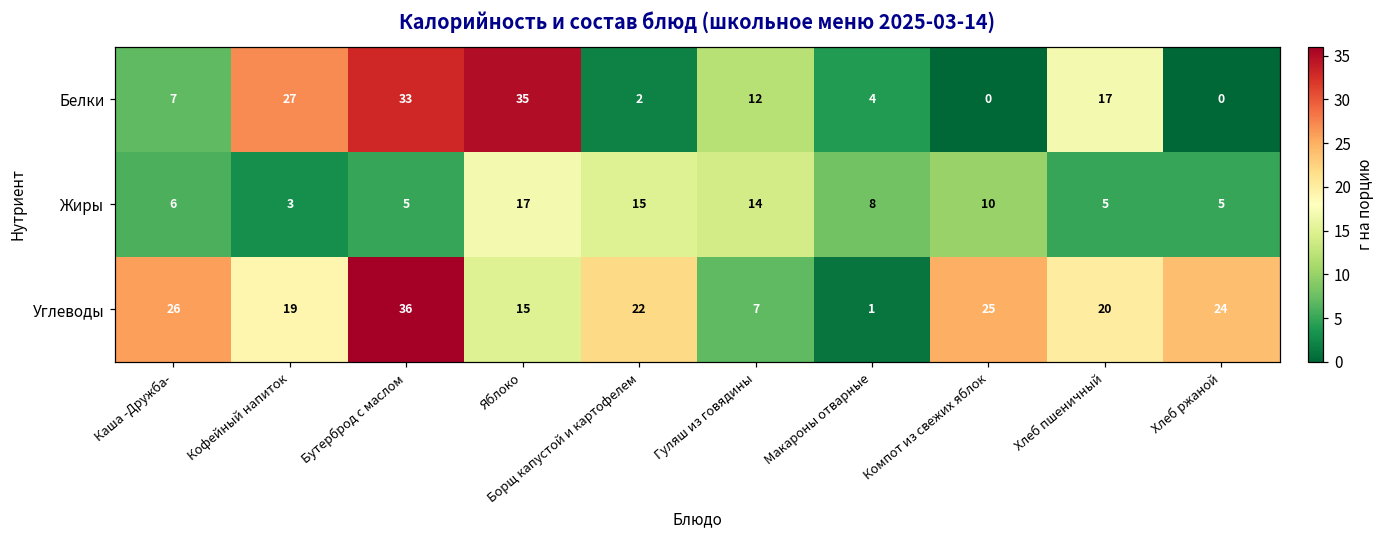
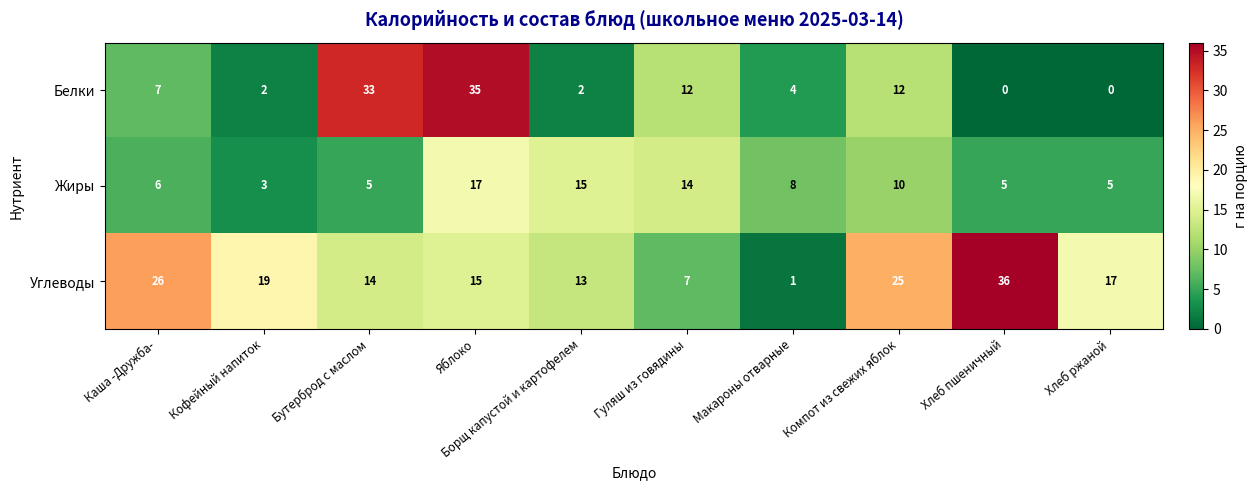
Белки, Кофейный напиток: 27 -> 2
Белки, Компот из свежих яблок: 0 -> 12
Белки, Хлеб пшеничный: 17 -> 0
Углеводы, Бутерброд с маслом: 36 -> 14
Углеводы, Борщ капустой и картофелем: 22 -> 13
Углеводы, Хлеб пшеничный: 20 -> 36
Углеводы, Хлеб ржаной: 24 -> 17
